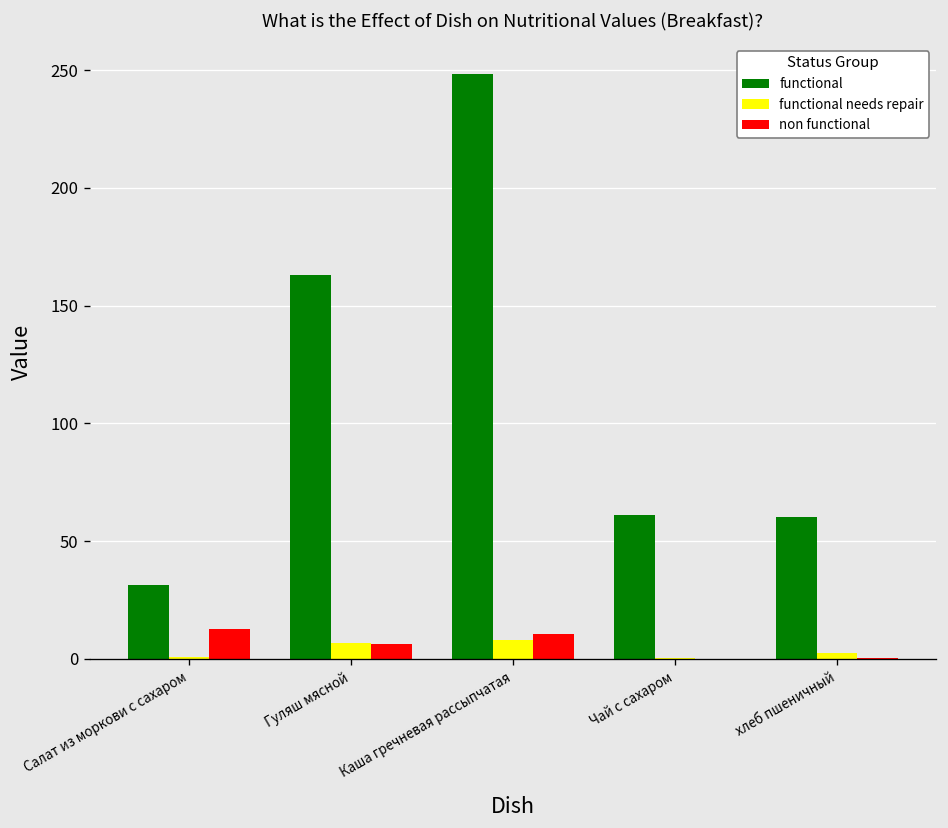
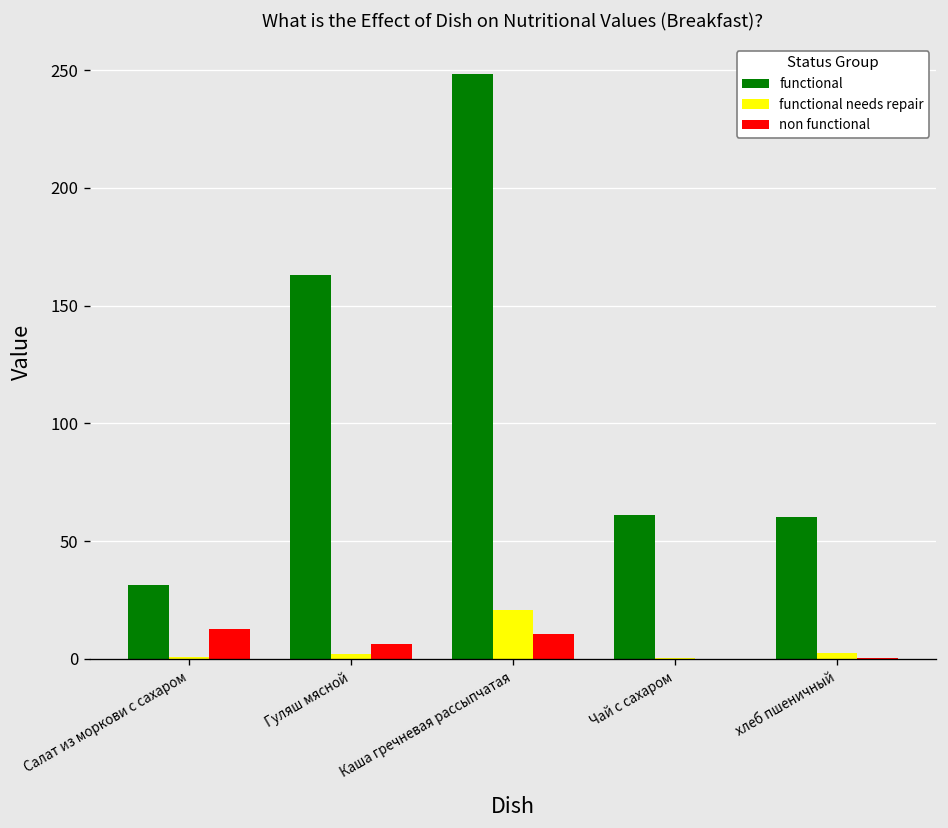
functional needs repair, Гуляш мясной: 7 -> 2
functional needs repair, Каша гречневая рассыпчатая: 8 -> 21
